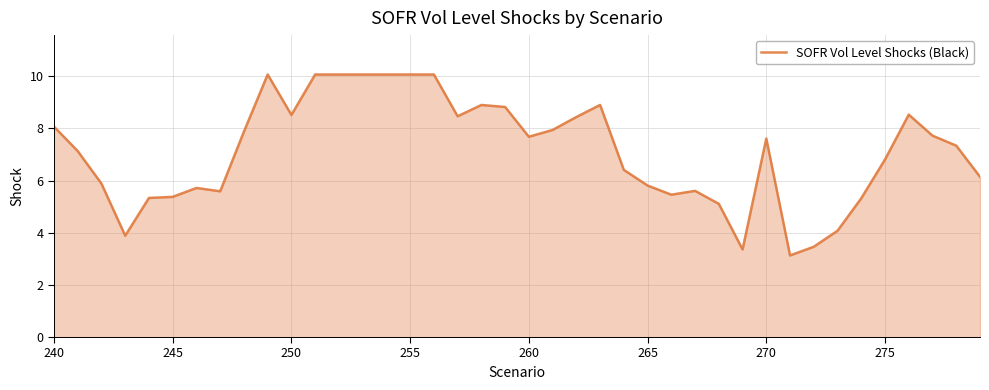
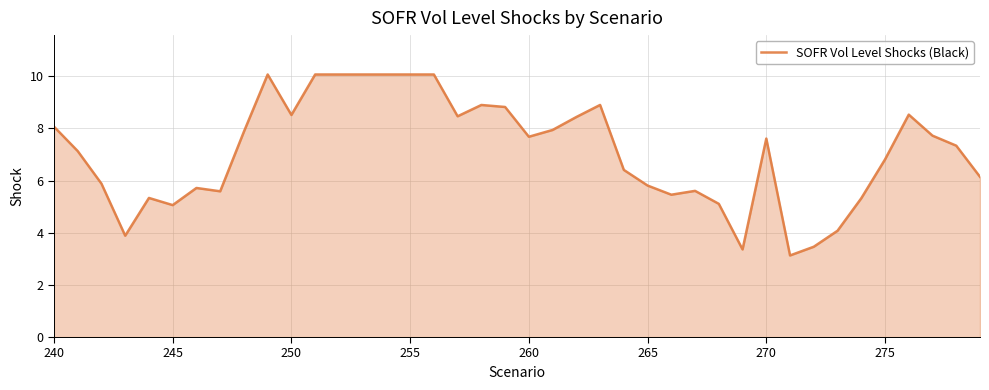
245: 5.4 -> 5.1
